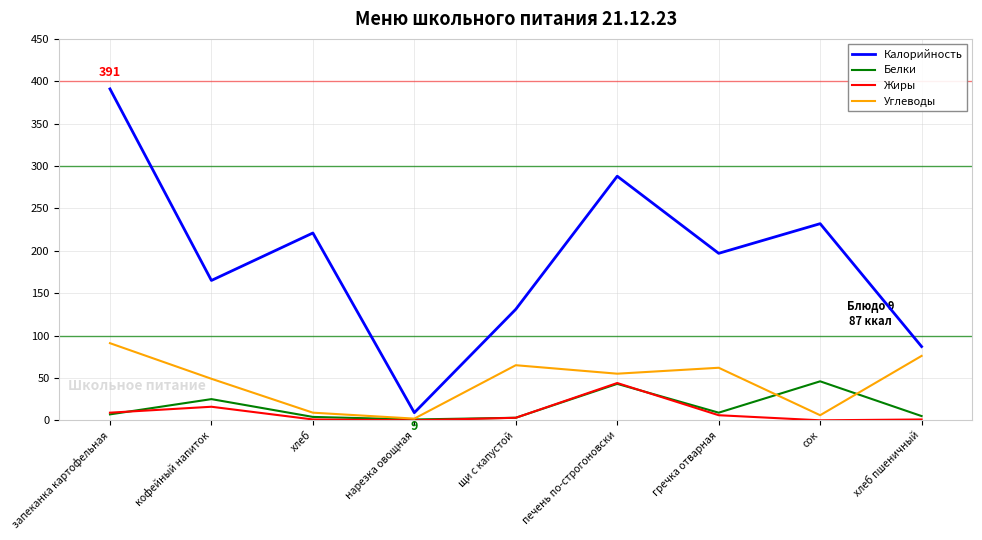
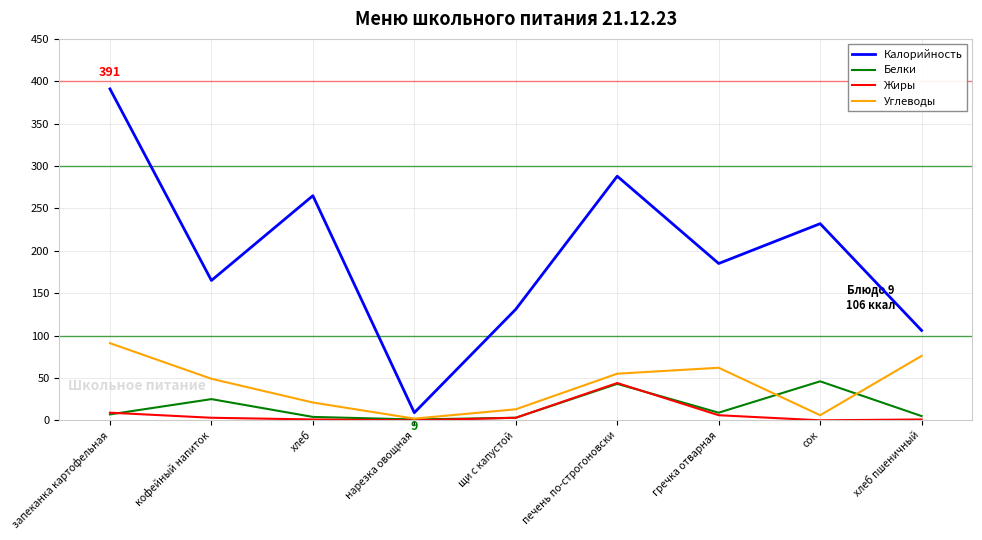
Жиры, кофейный напиток: 20 -> 0
Калорийность, хлеб: 220 -> 270
Углеводы, хлеб: 10 -> 20
Углеводы, щи с капустой: 70 -> 10
Калорийность, гречка отварная: 200 -> 190
Калорийность, хлеб пшеничный: 87 -> 106
